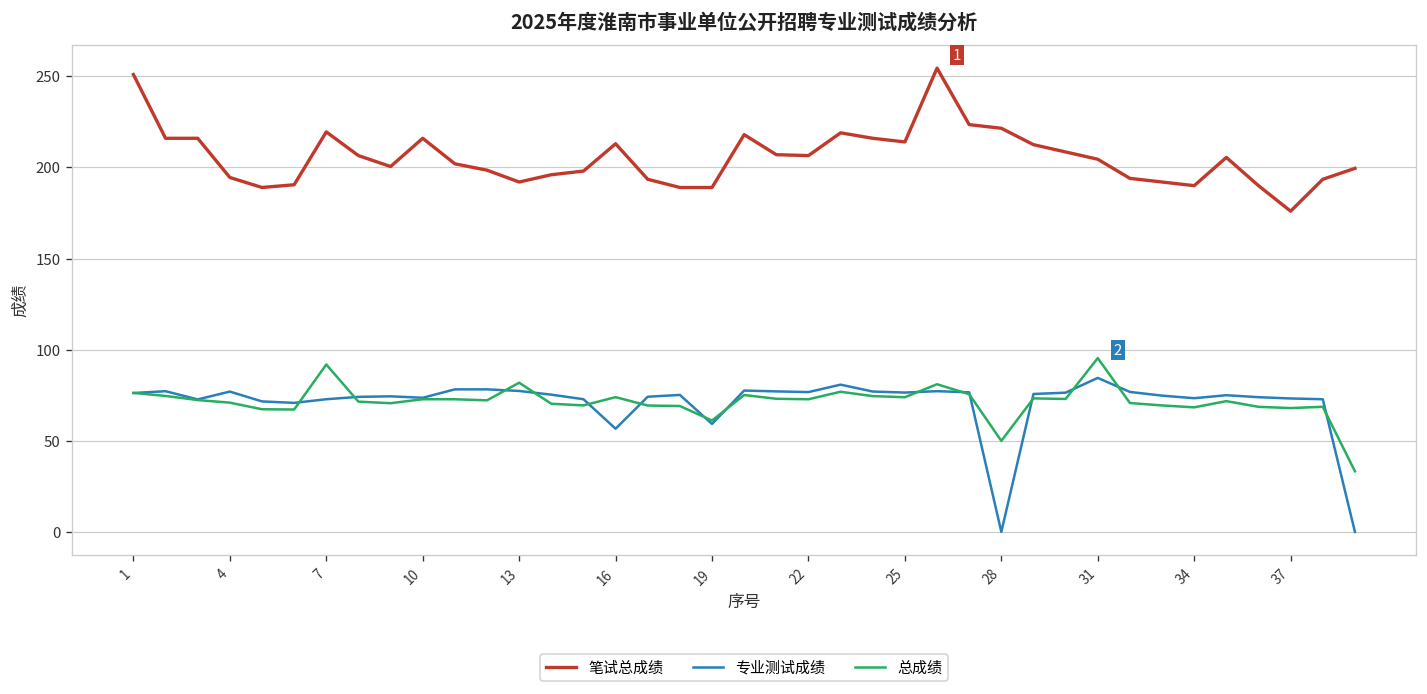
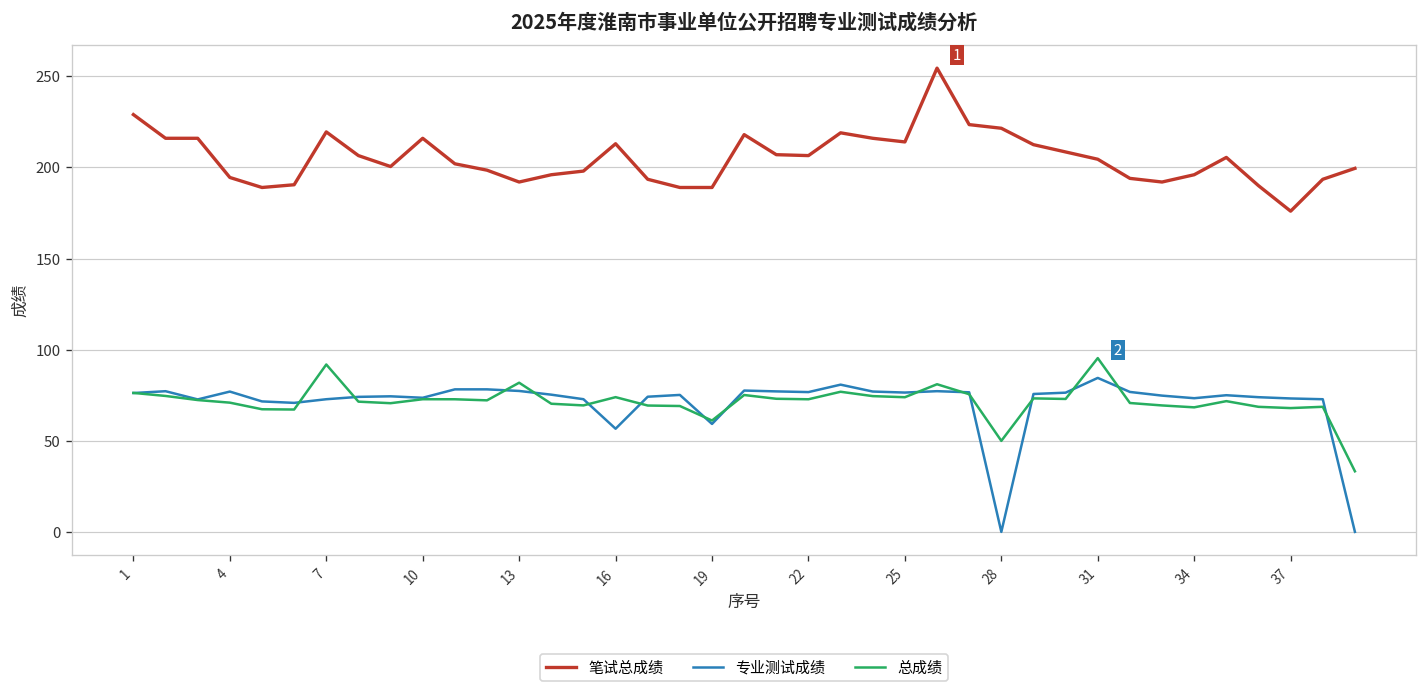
笔试总成绩, 1: 251 -> 229
笔试总成绩, 34: 190 -> 196
